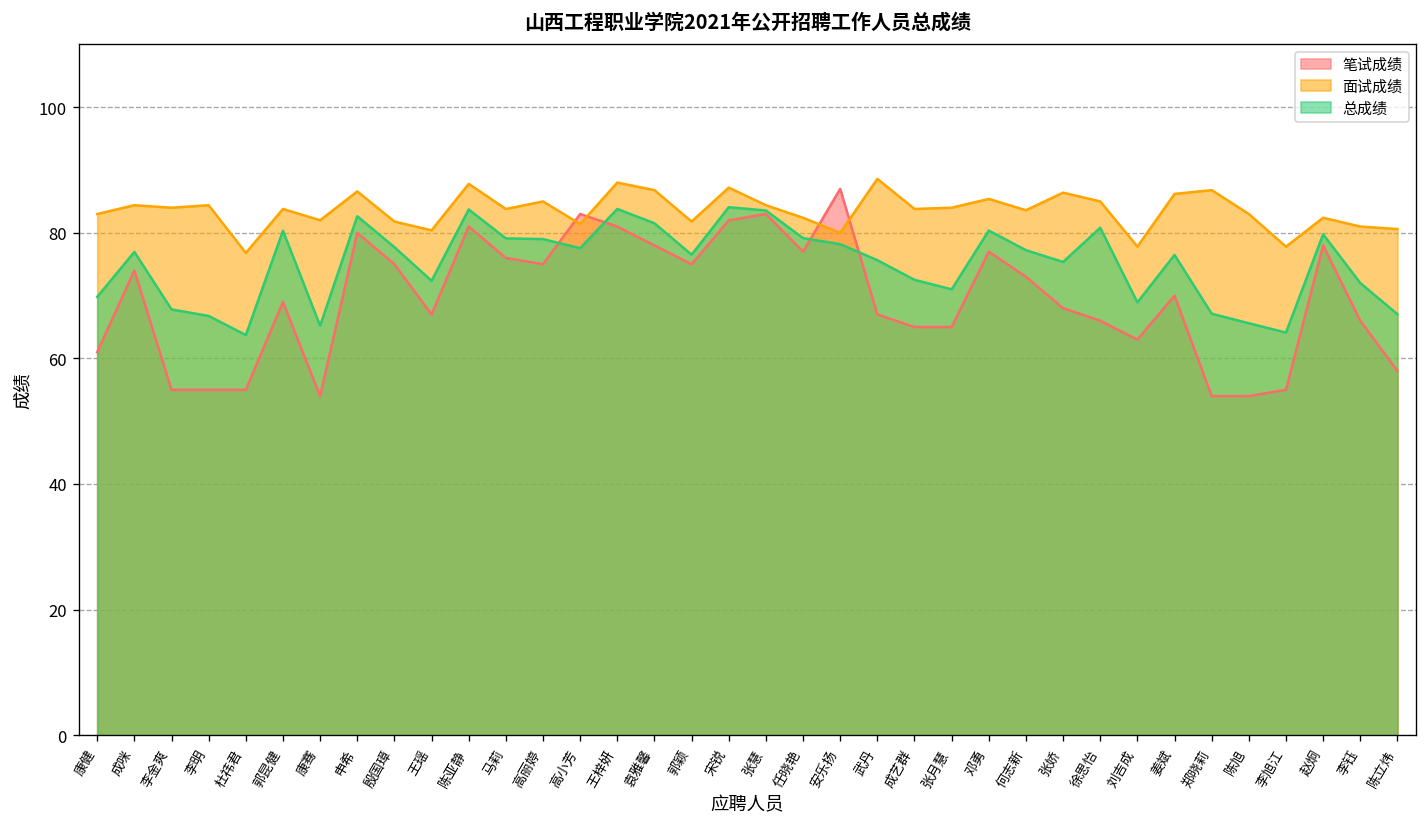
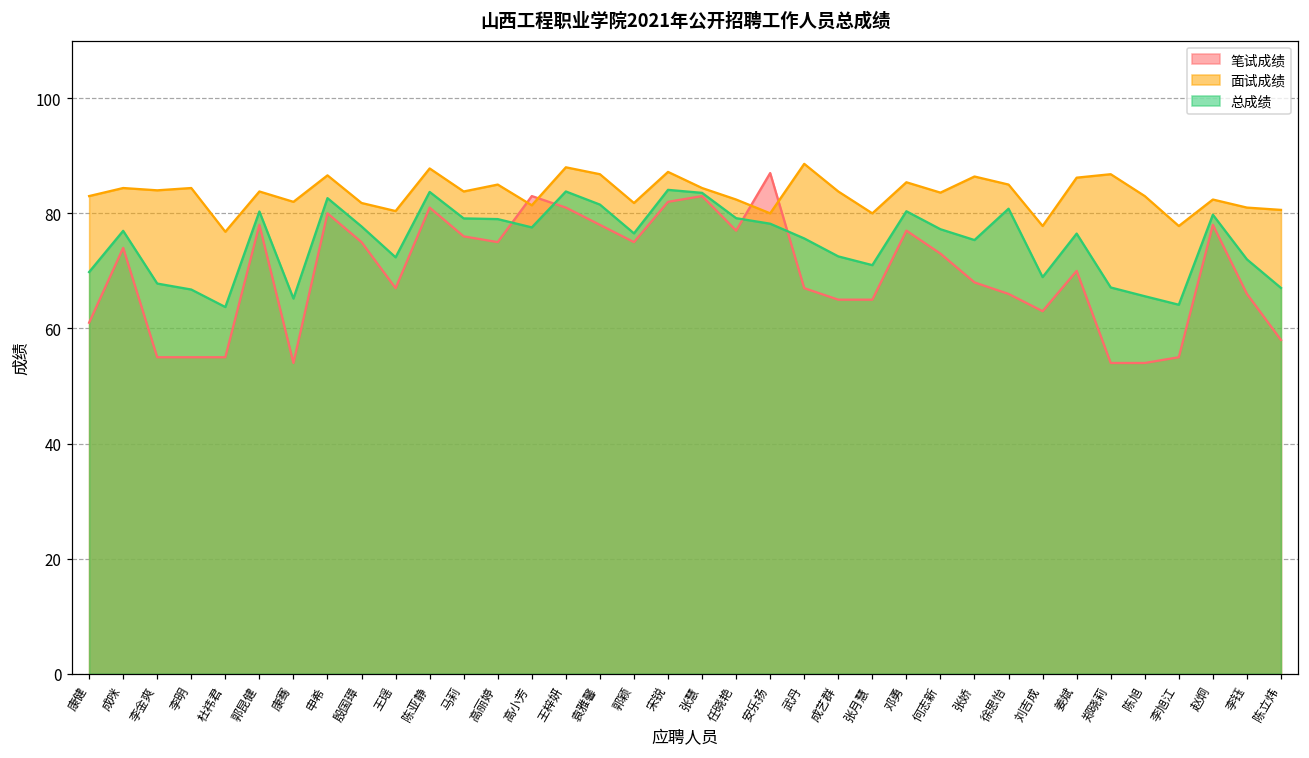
笔试成绩, 郭昆健: 69 -> 78
面试成绩, 张月慧: 84 -> 80
